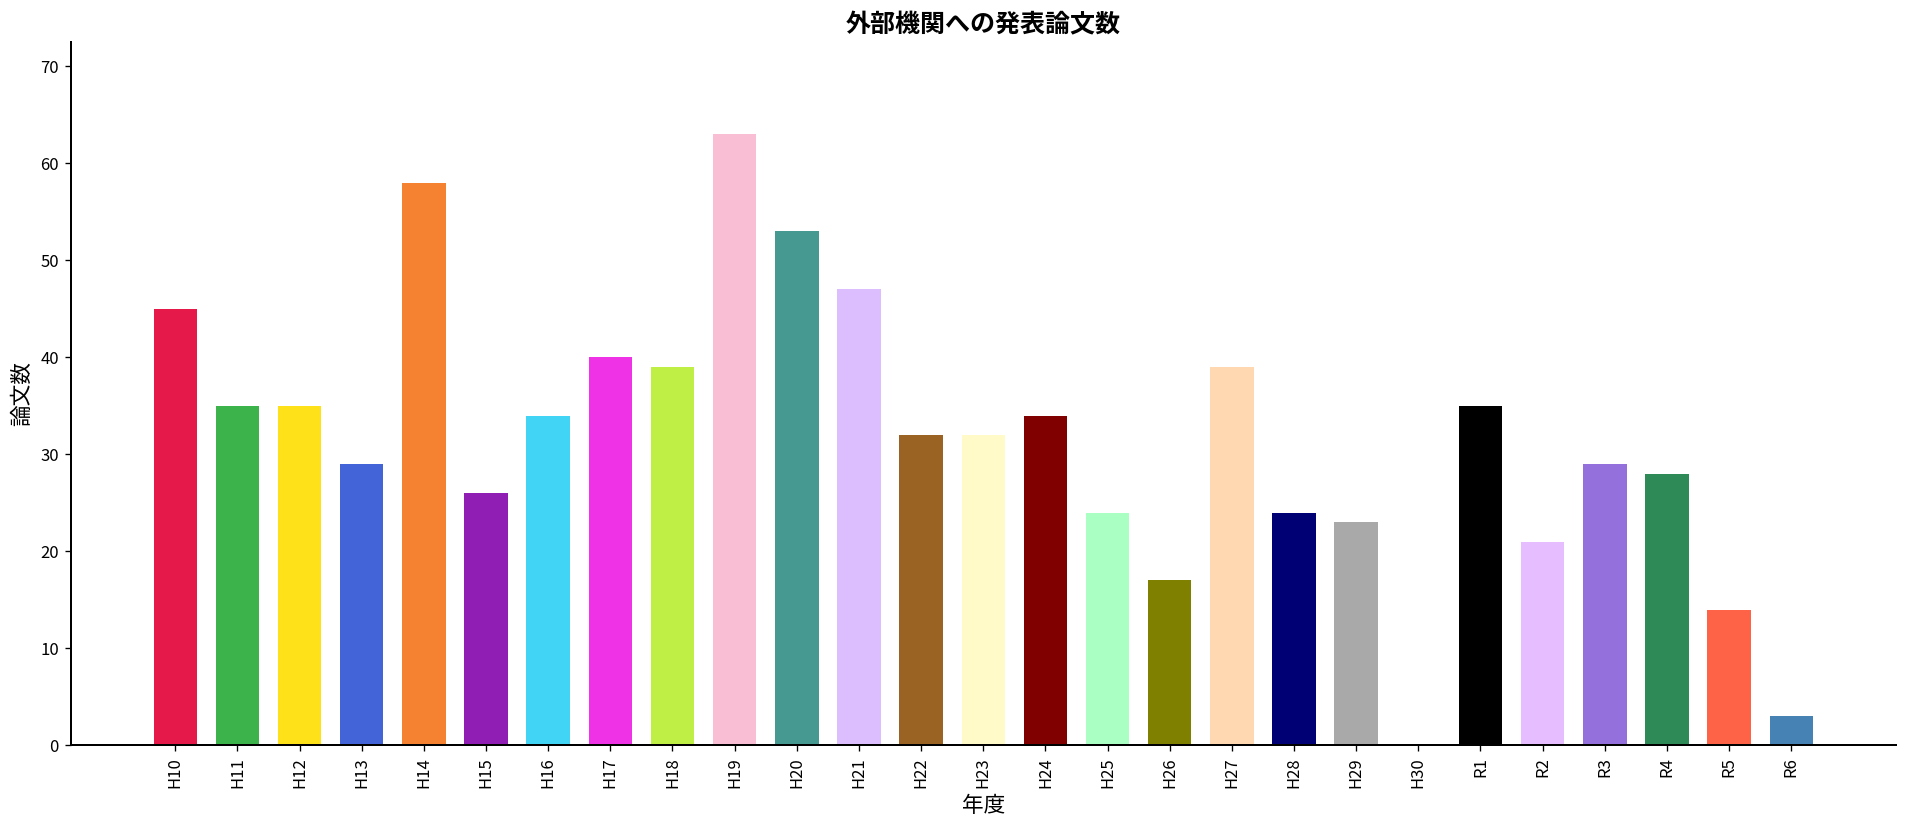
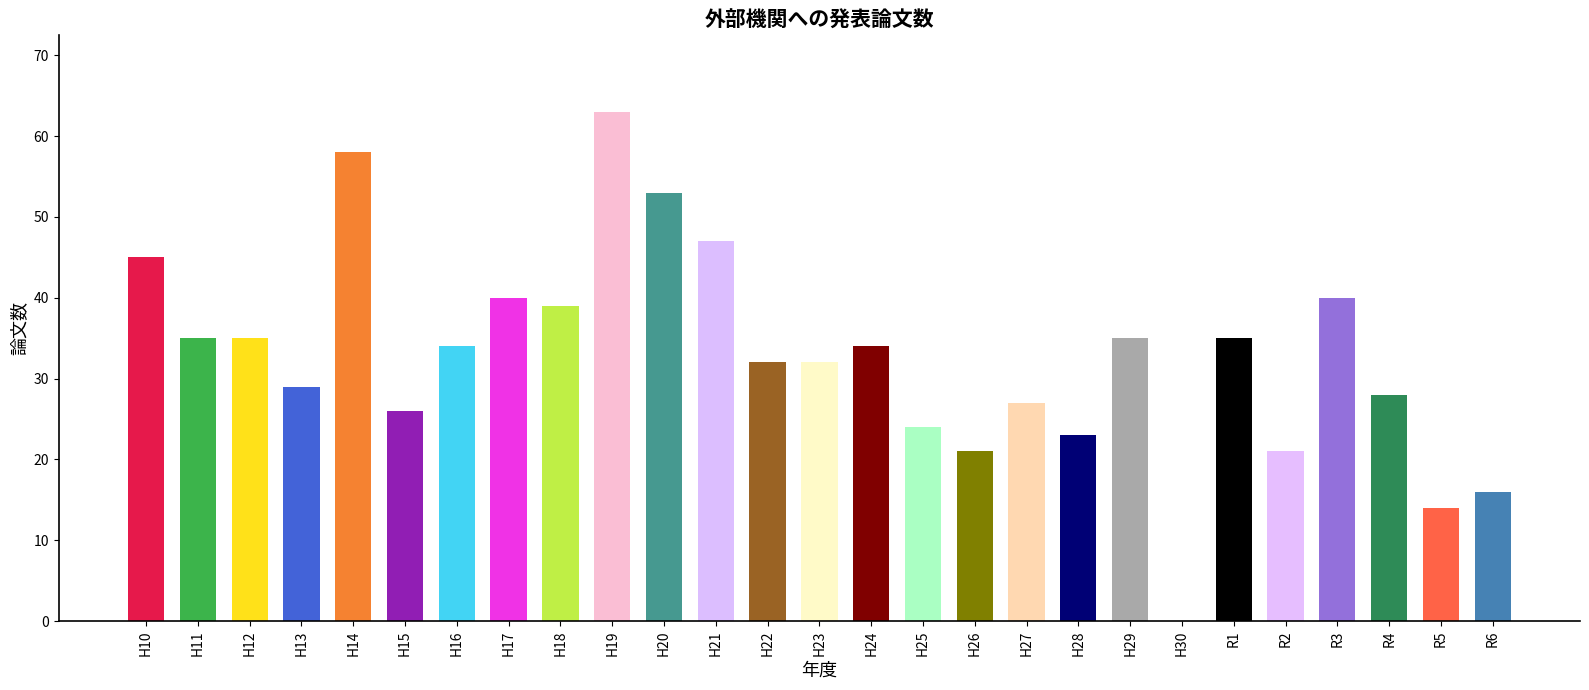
H26: 17 -> 21
H27: 39 -> 27
H28: 24 -> 23
H29: 23 -> 35
R3: 29 -> 40
R6: 3 -> 16
